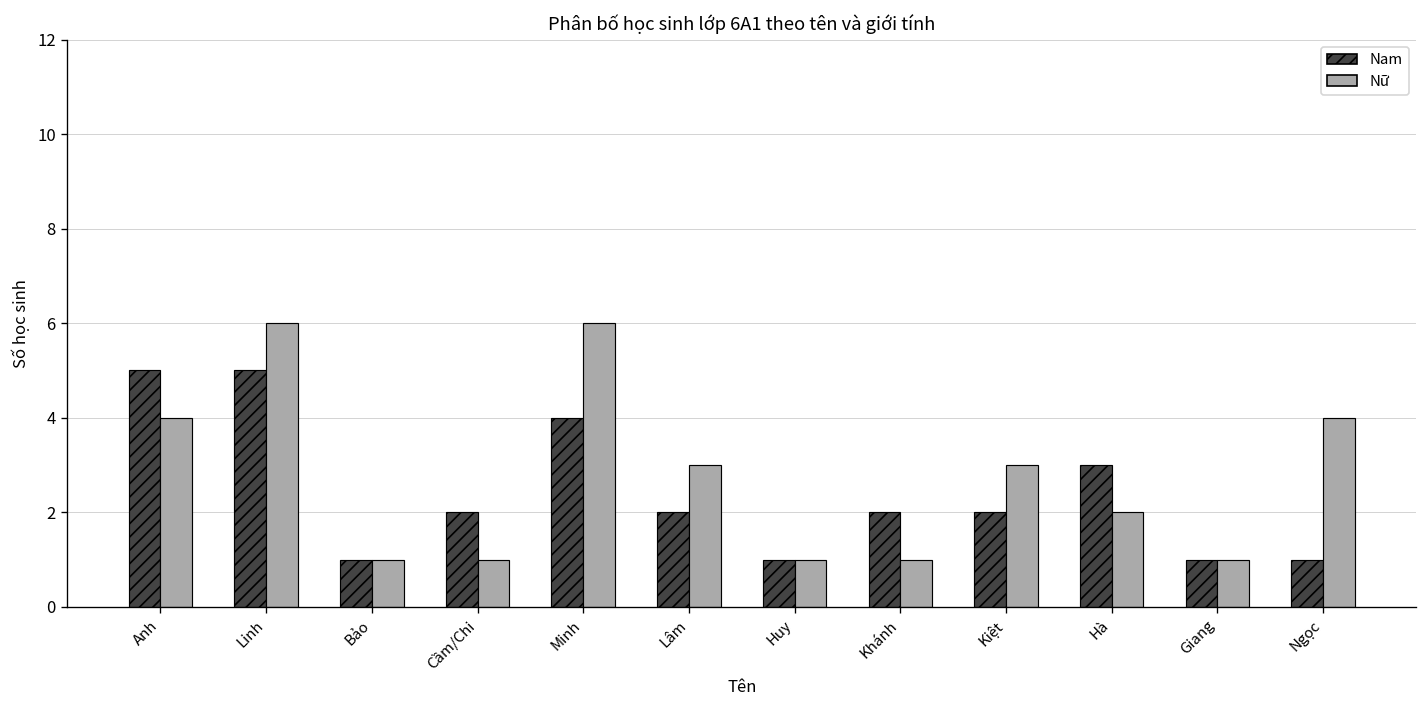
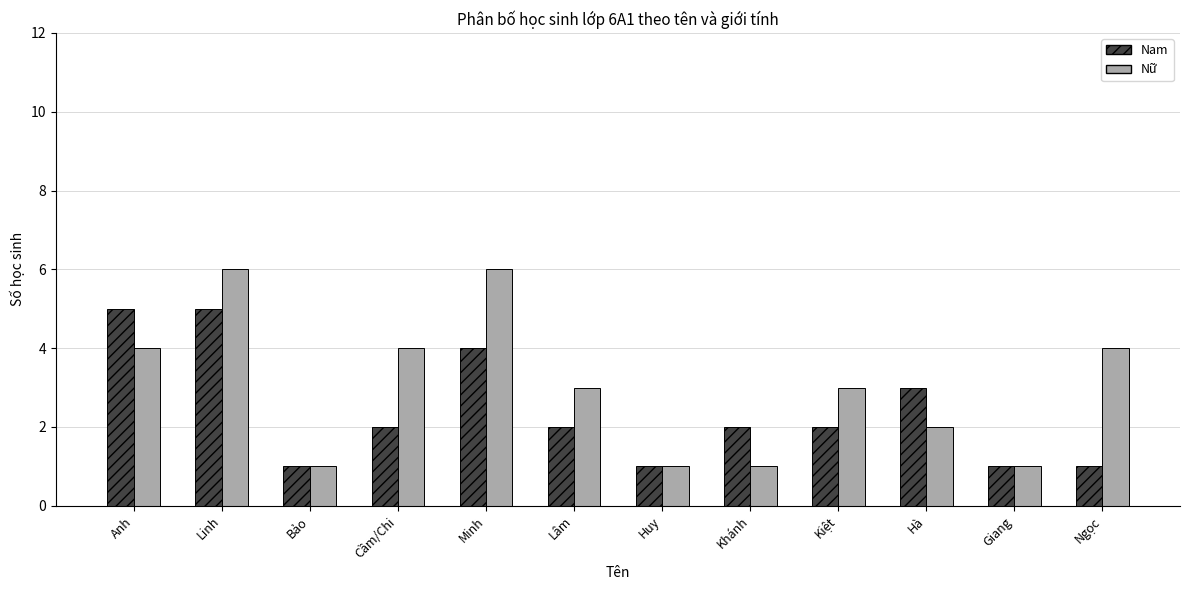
Nữ, Cầm/Chi: 1 -> 4
